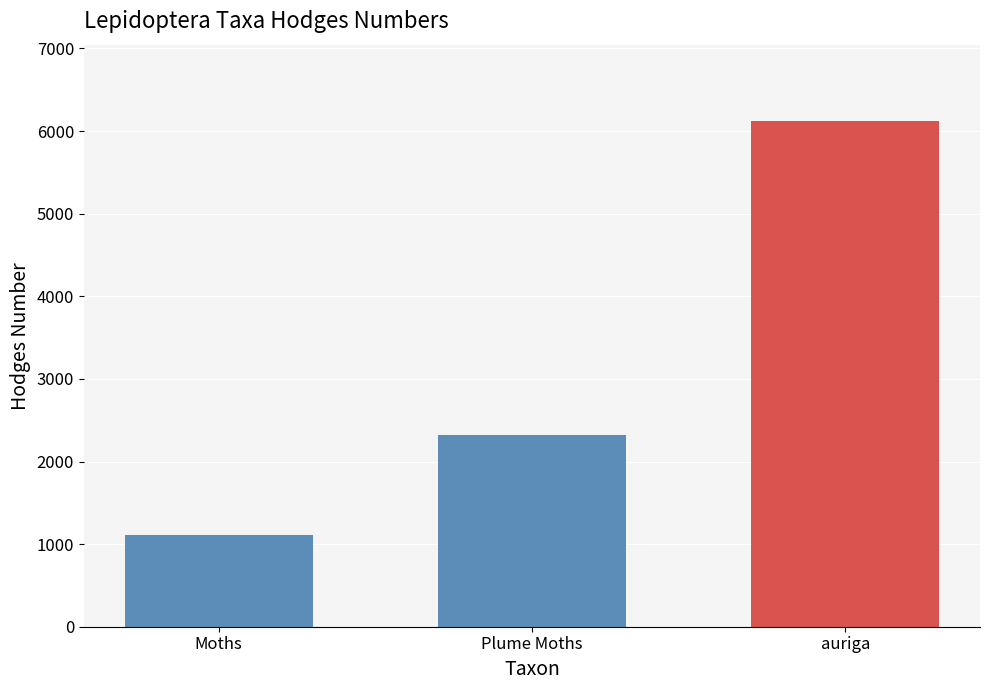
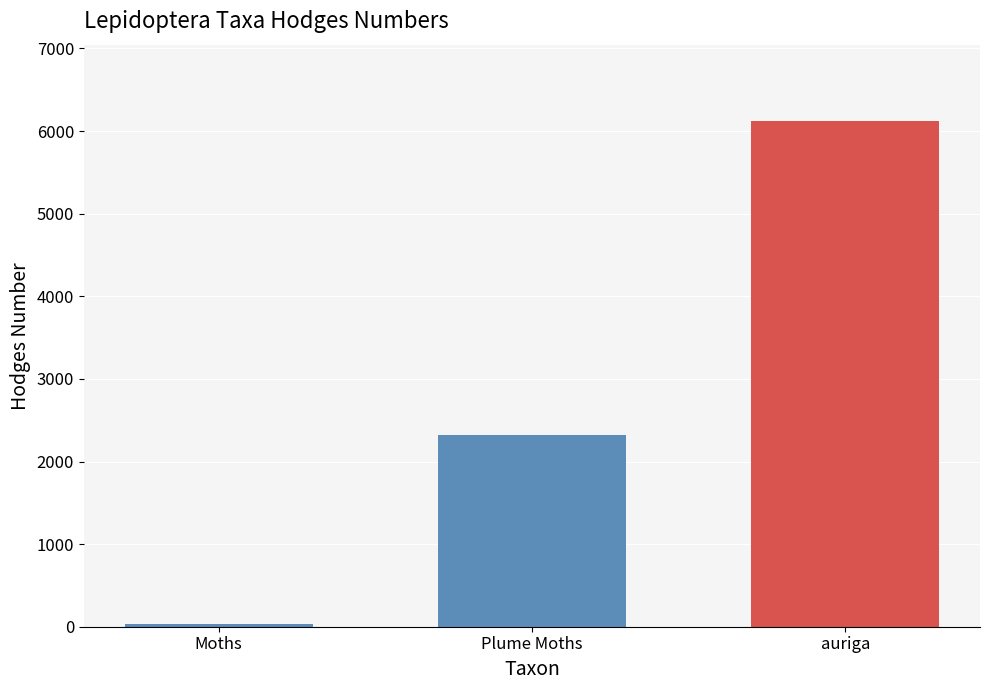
Moths: 1100 -> 0
